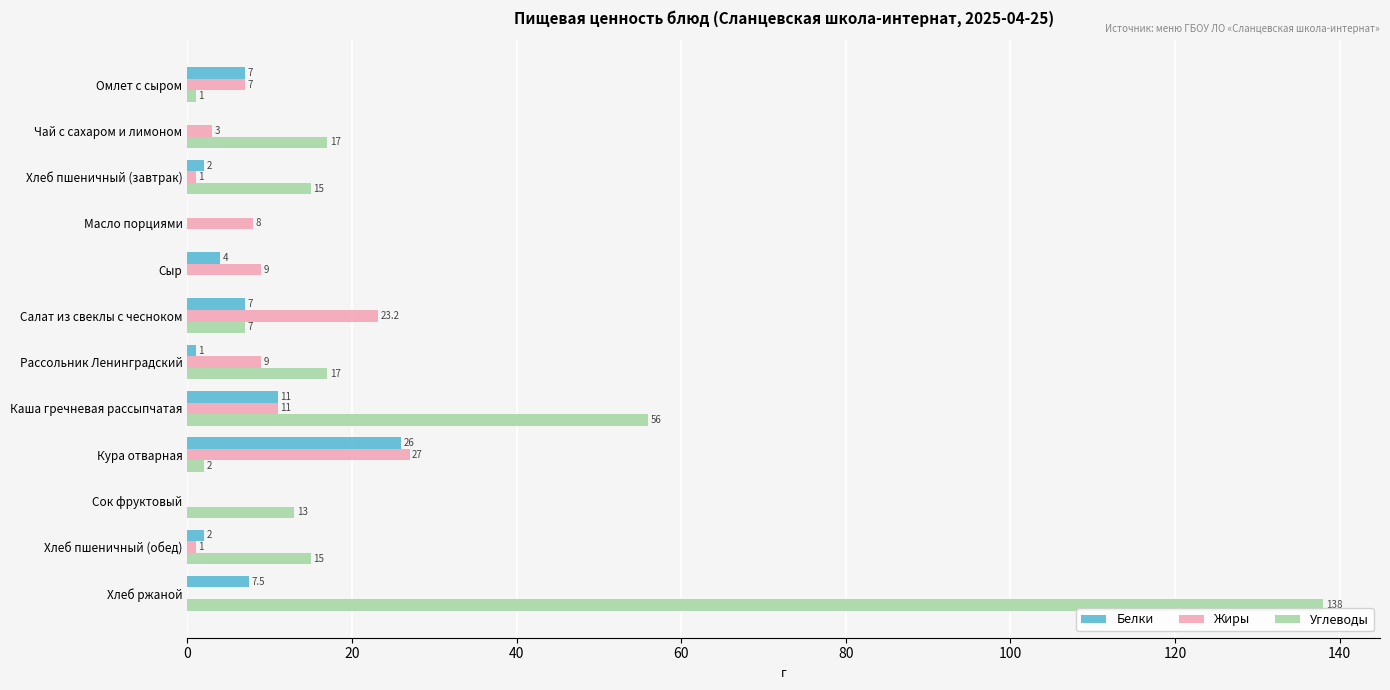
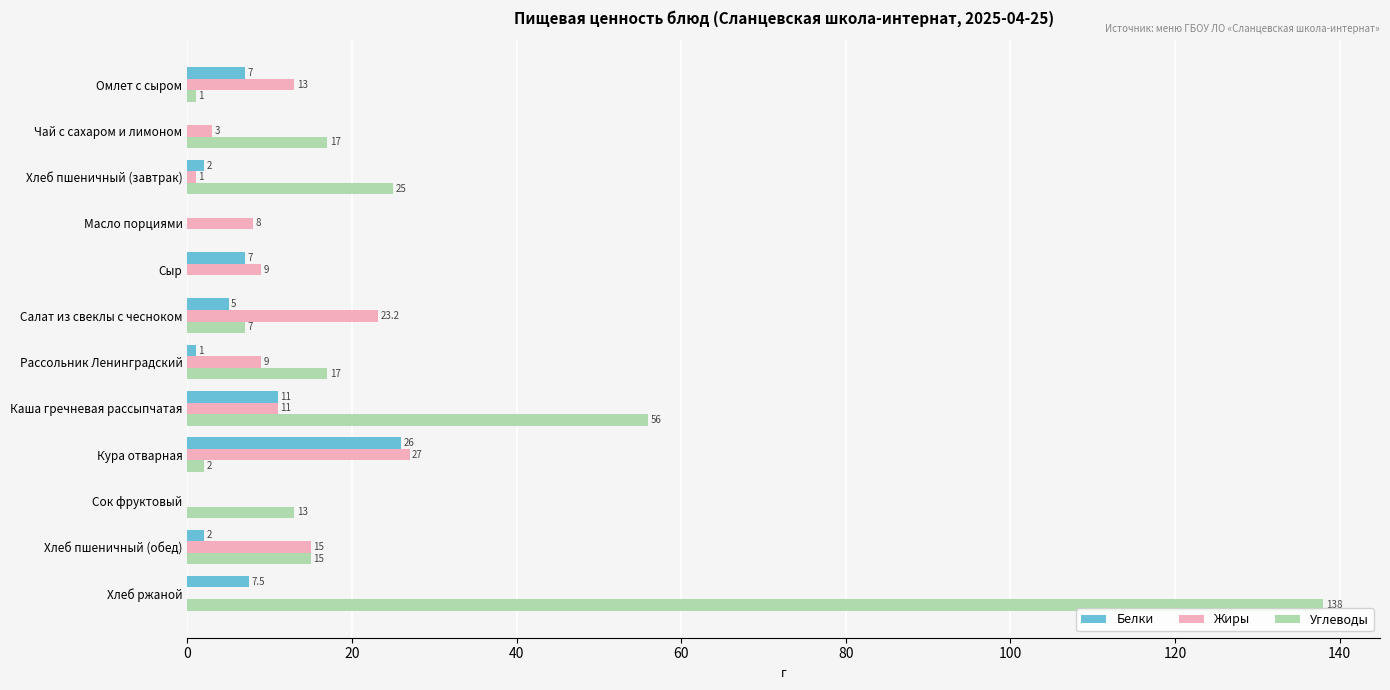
Жиры, Омлет с сыром: 7 -> 13
Углеводы, Хлеб пшеничный (завтрак): 15 -> 25
Белки, Сыр: 4 -> 7
Белки, Салат из свеклы с чесноком: 7 -> 5
Жиры, Хлеб пшеничный (обед): 1 -> 15
